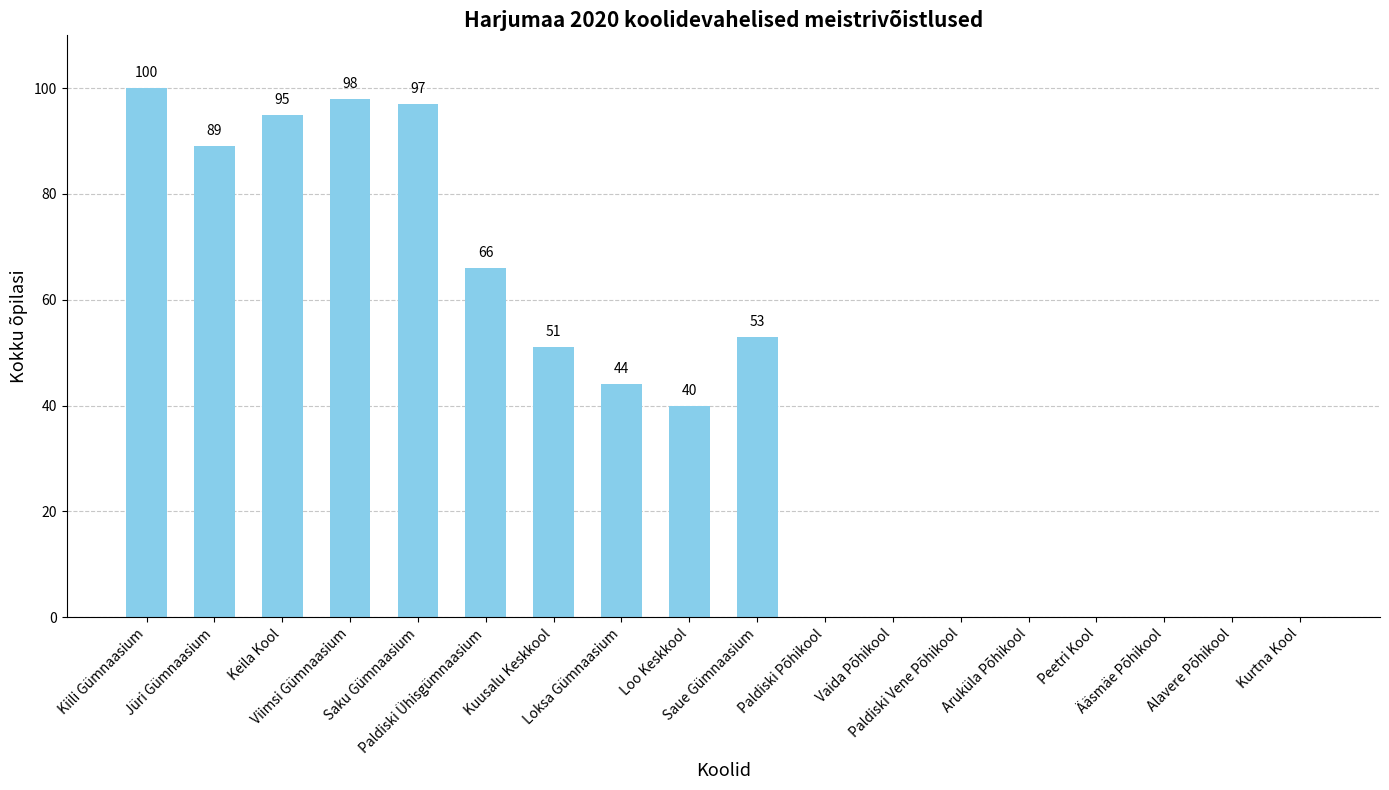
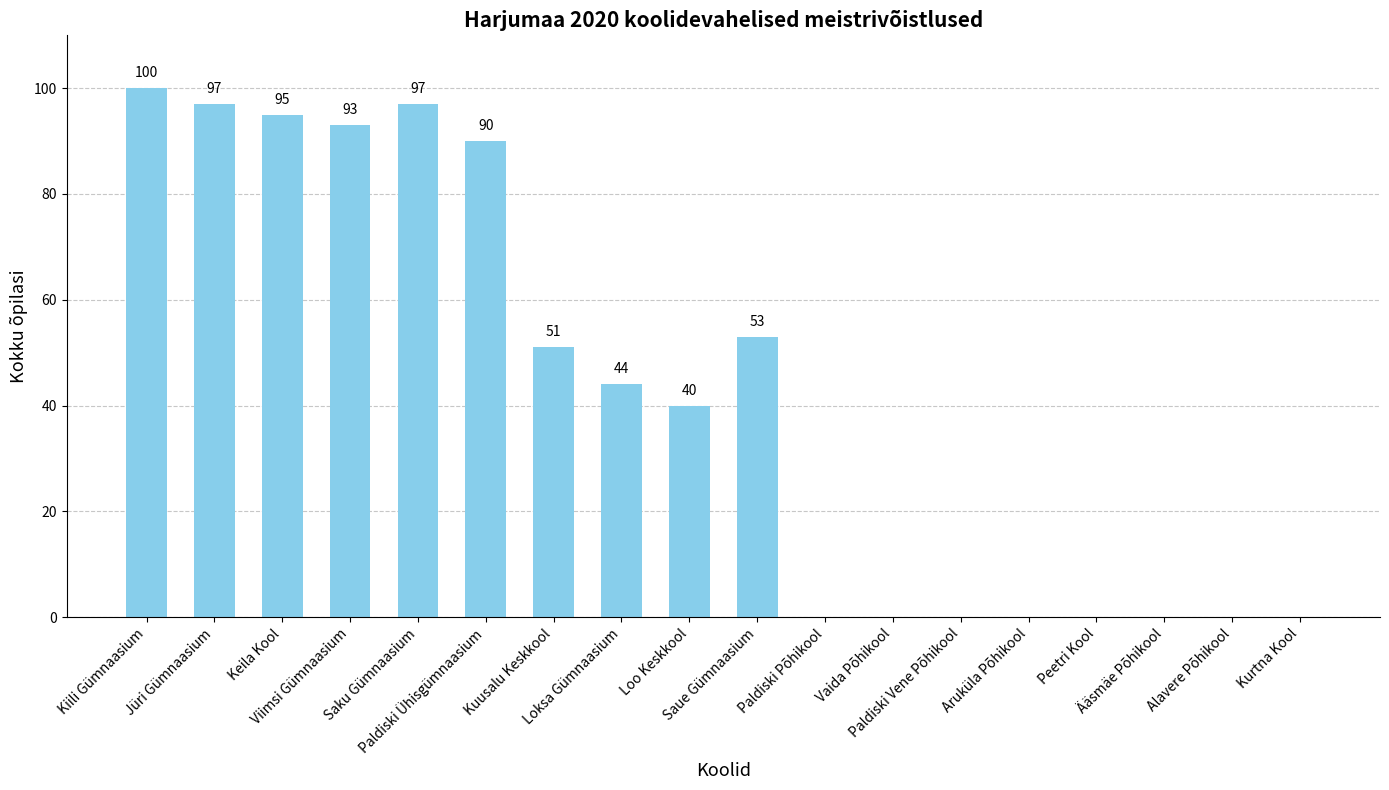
Jüri Gümnaasium: 89 -> 97
Viimsi Gümnaasium: 98 -> 93
Paldiski Ühisgümnaasium: 66 -> 90
